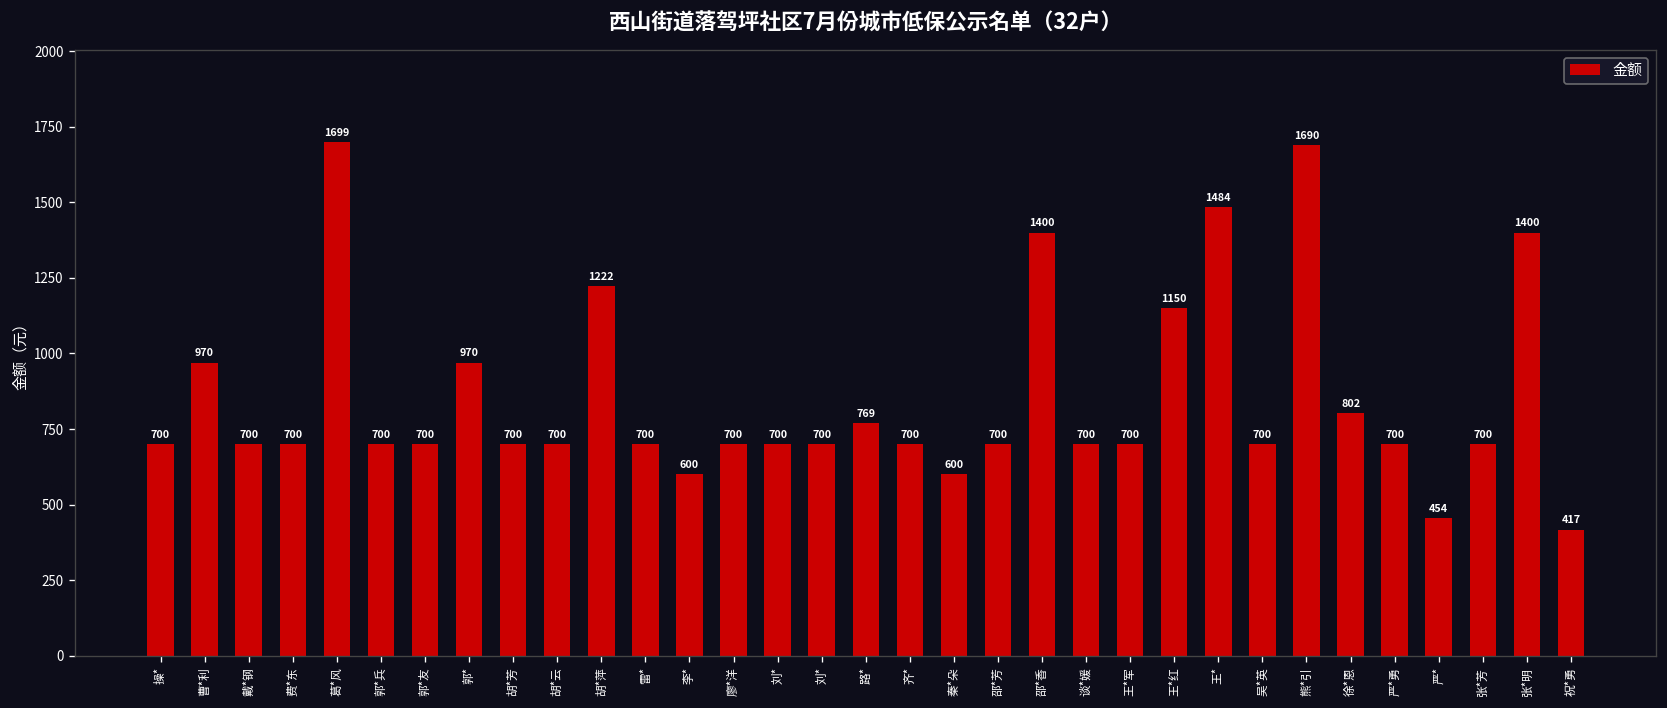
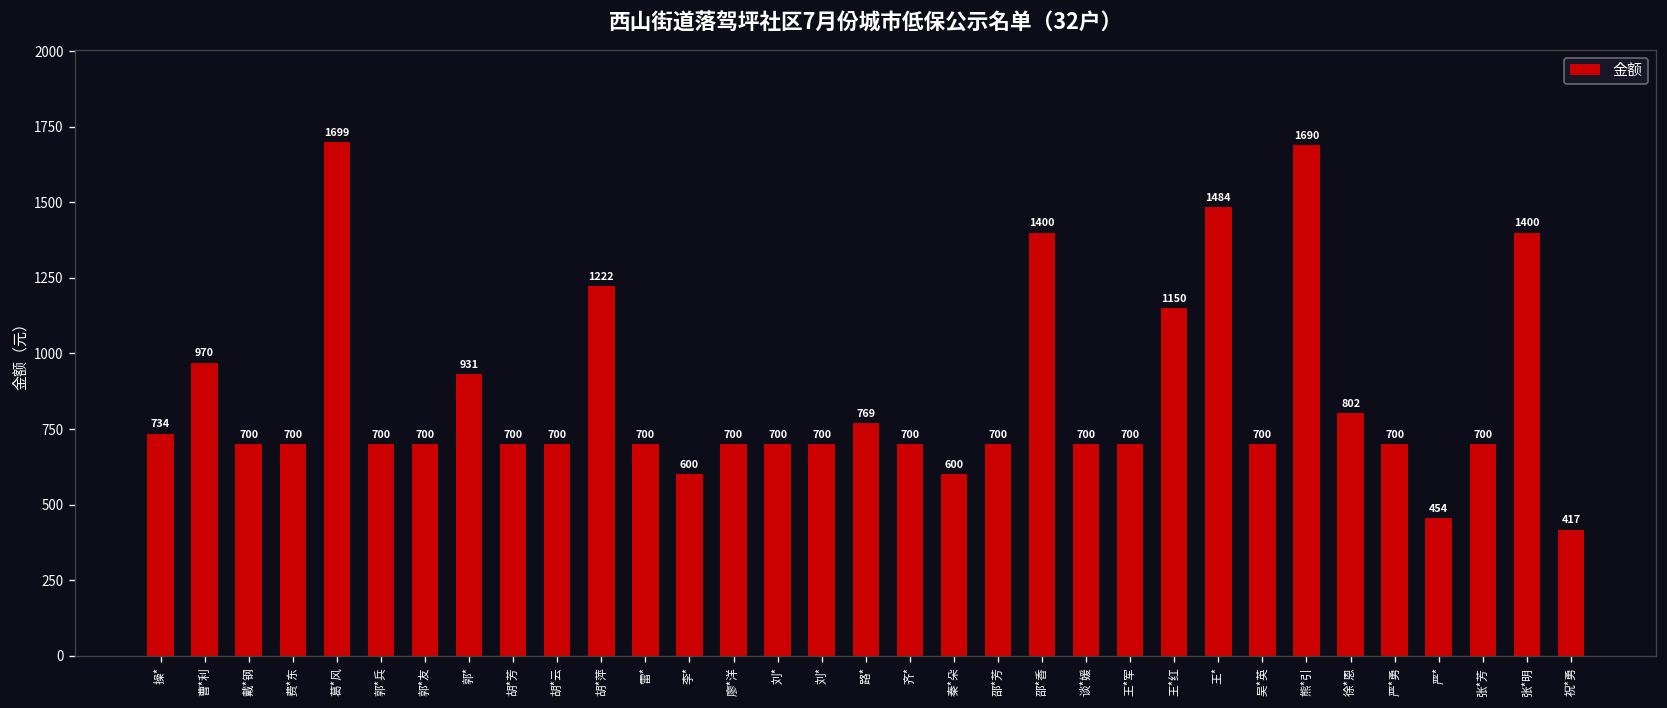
操*: 700 -> 734
郭*: 970 -> 931
